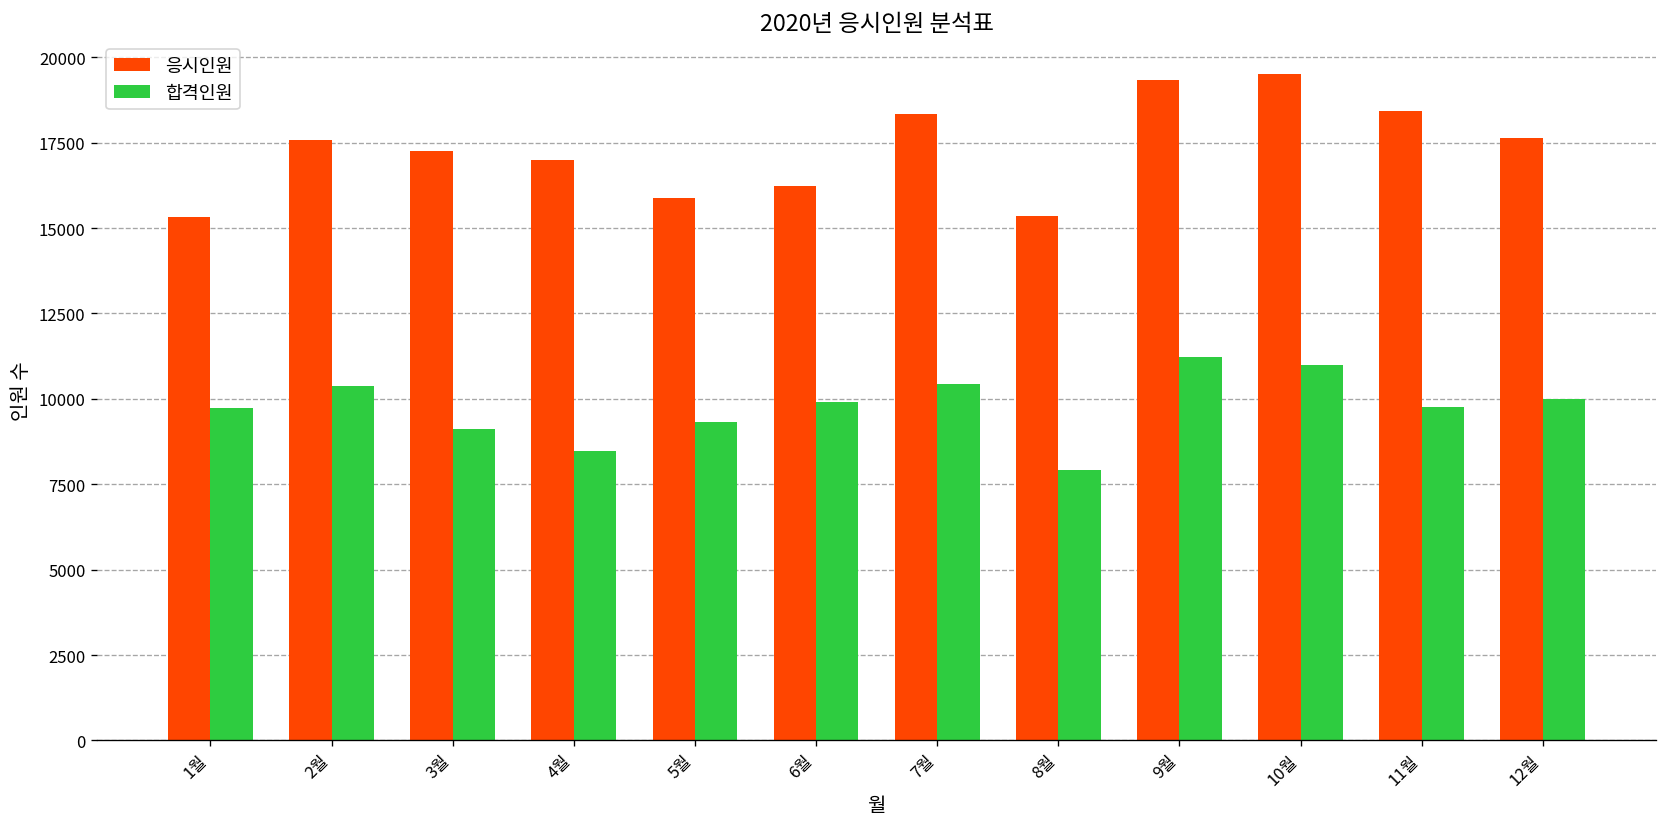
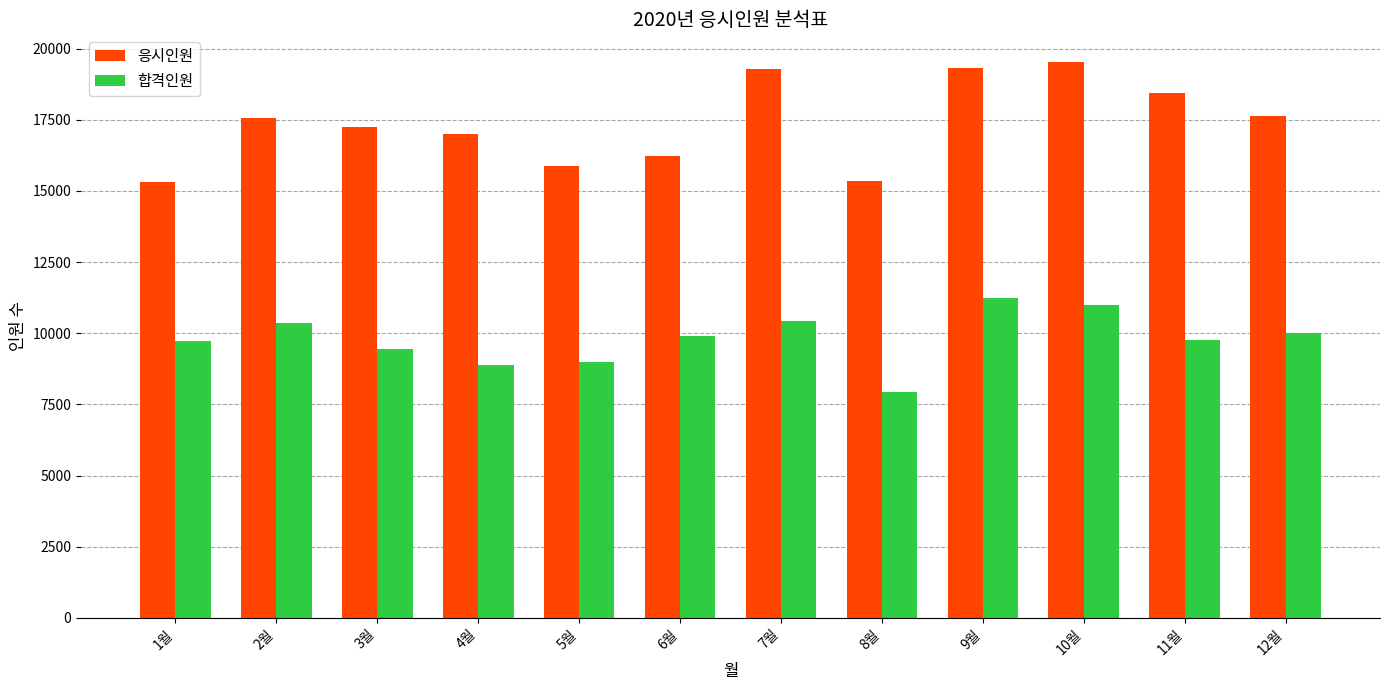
합격인원, 3월: 9100 -> 9400
합격인원, 4월: 8500 -> 8900
합격인원, 5월: 9300 -> 9000
응시인원, 7월: 18300 -> 19300
